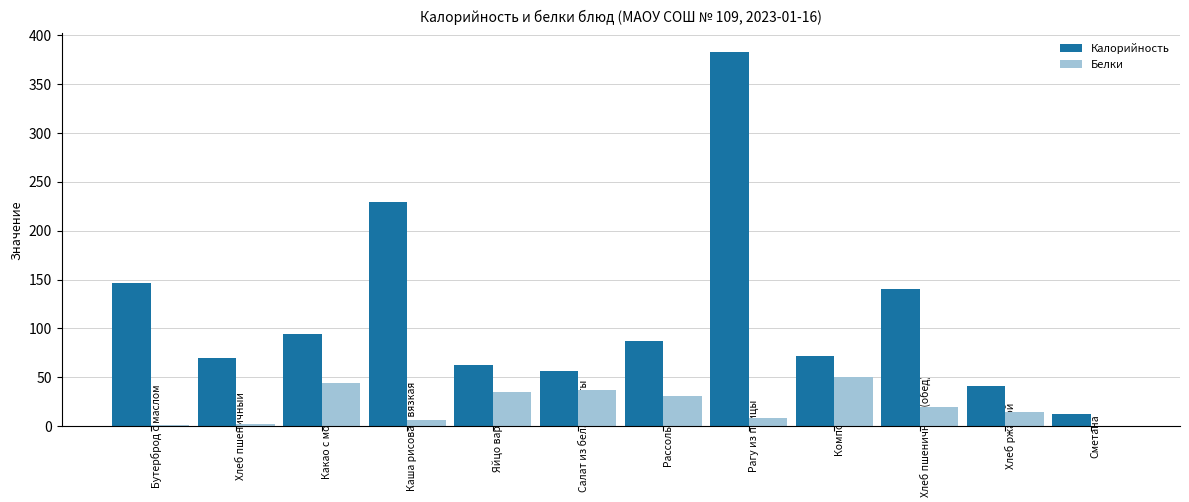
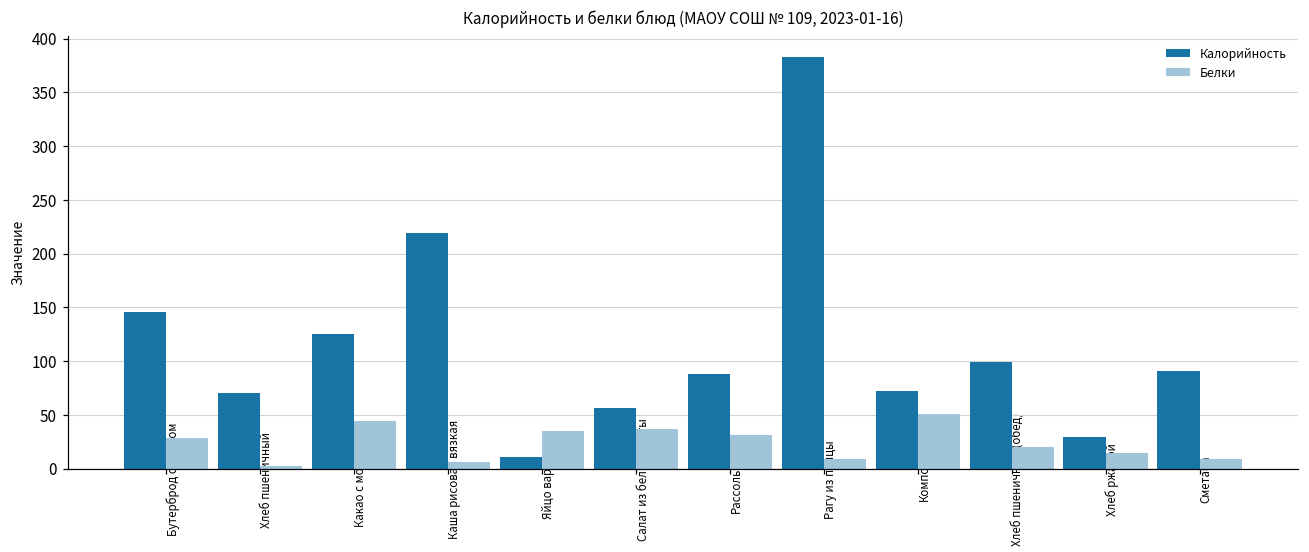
Белки, Бутерброд с маслом: 0 -> 30
Калорийность, Какао с молоком: 90 -> 130
Калорийность, Каша рисовая вязкая: 230 -> 220
Калорийность, Яйцо вареное: 60 -> 10
Калорийность, Хлеб пшеничный (обед): 140 -> 100
Калорийность, Хлеб ржаной: 40 -> 30
Калорийность, Сметана: 10 -> 90
Белки, Сметана: 0 -> 10
